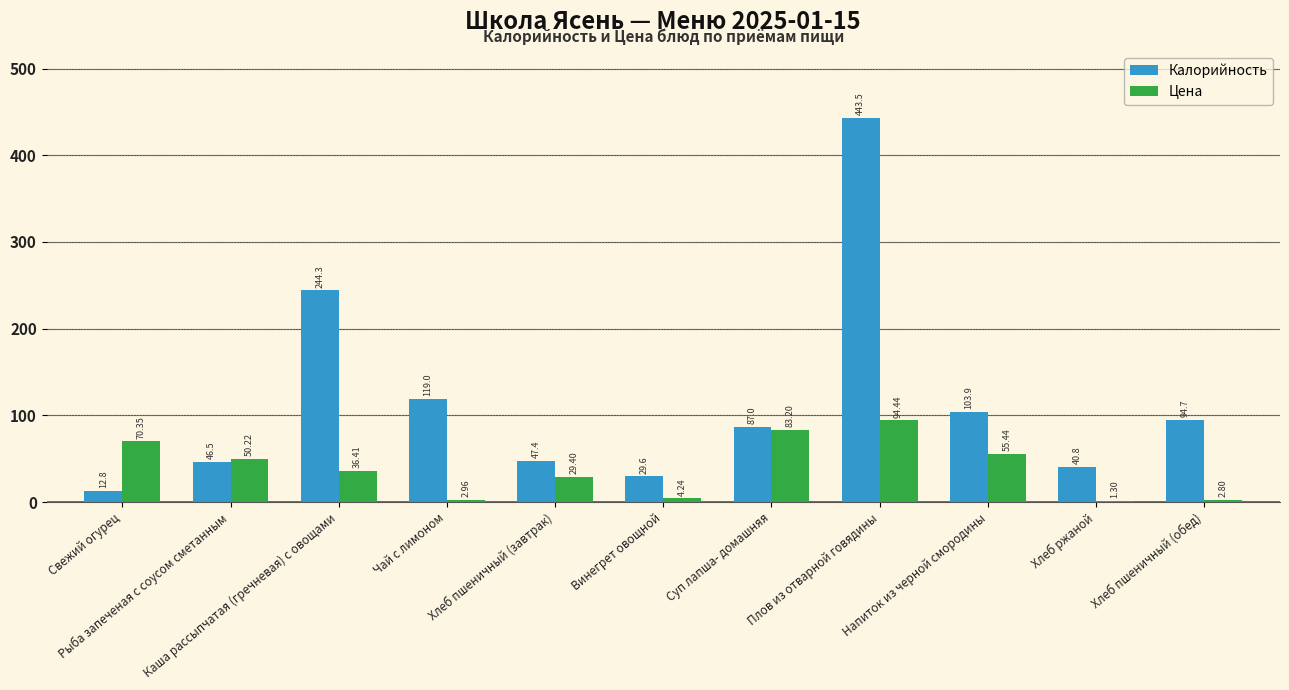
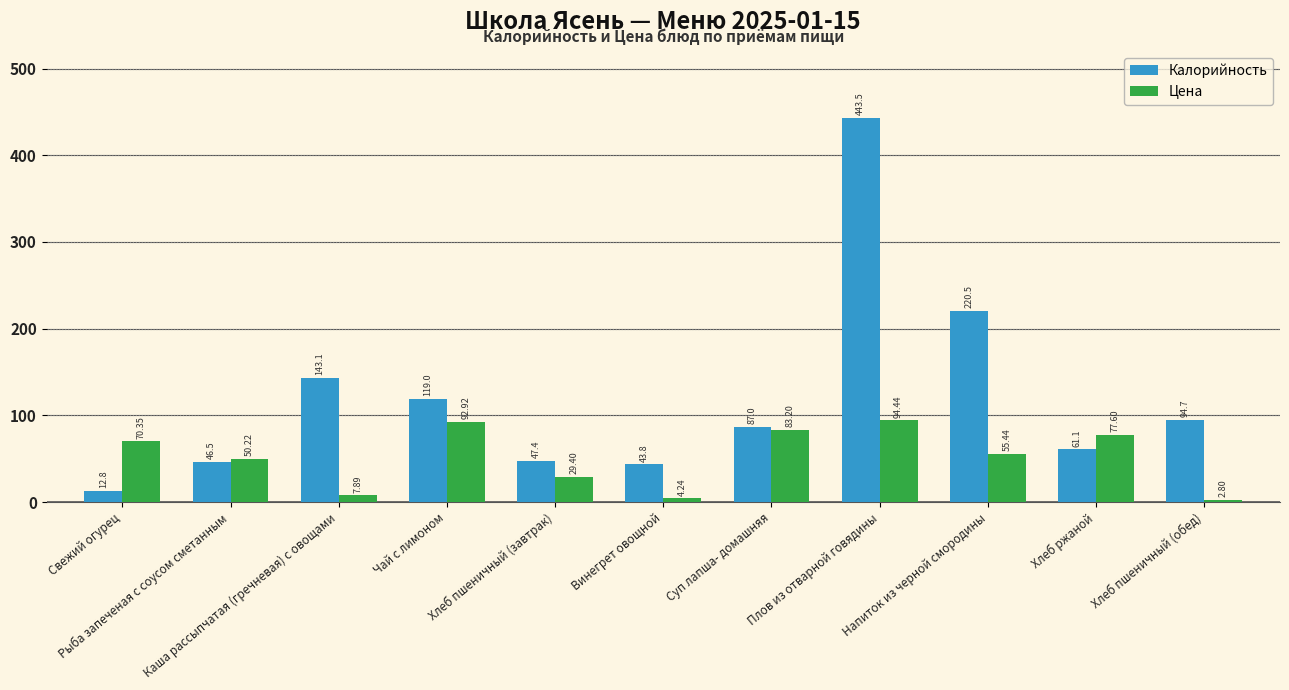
Калорийность, Каша рассыпчатая (гречневая) с овощами: 244.3 -> 143.1
Цена, Каша рассыпчатая (гречневая) с овощами: 36.41 -> 7.89
Цена, Чай с лимоном: 2.96 -> 92.92
Калорийность, Винегрет овощной: 29.6 -> 43.8
Калорийность, Напиток из черной смородины: 103.9 -> 220.5
Калорийность, Хлеб ржаной: 40.8 -> 61.1
Цена, Хлеб ржаной: 1.30 -> 77.60
